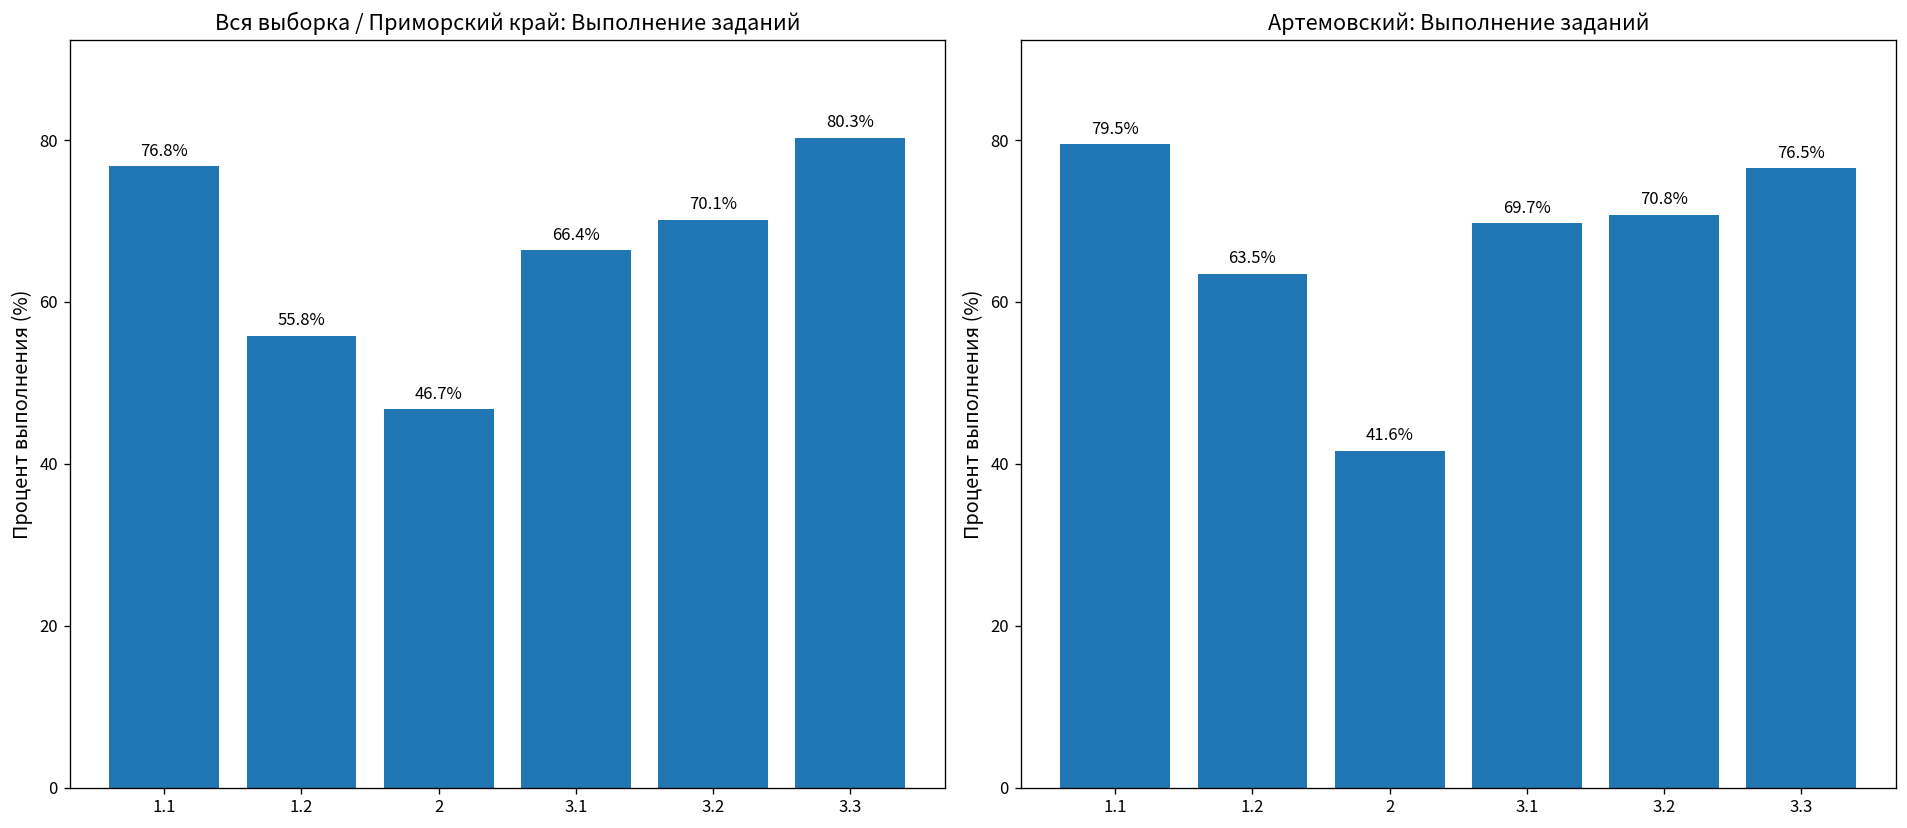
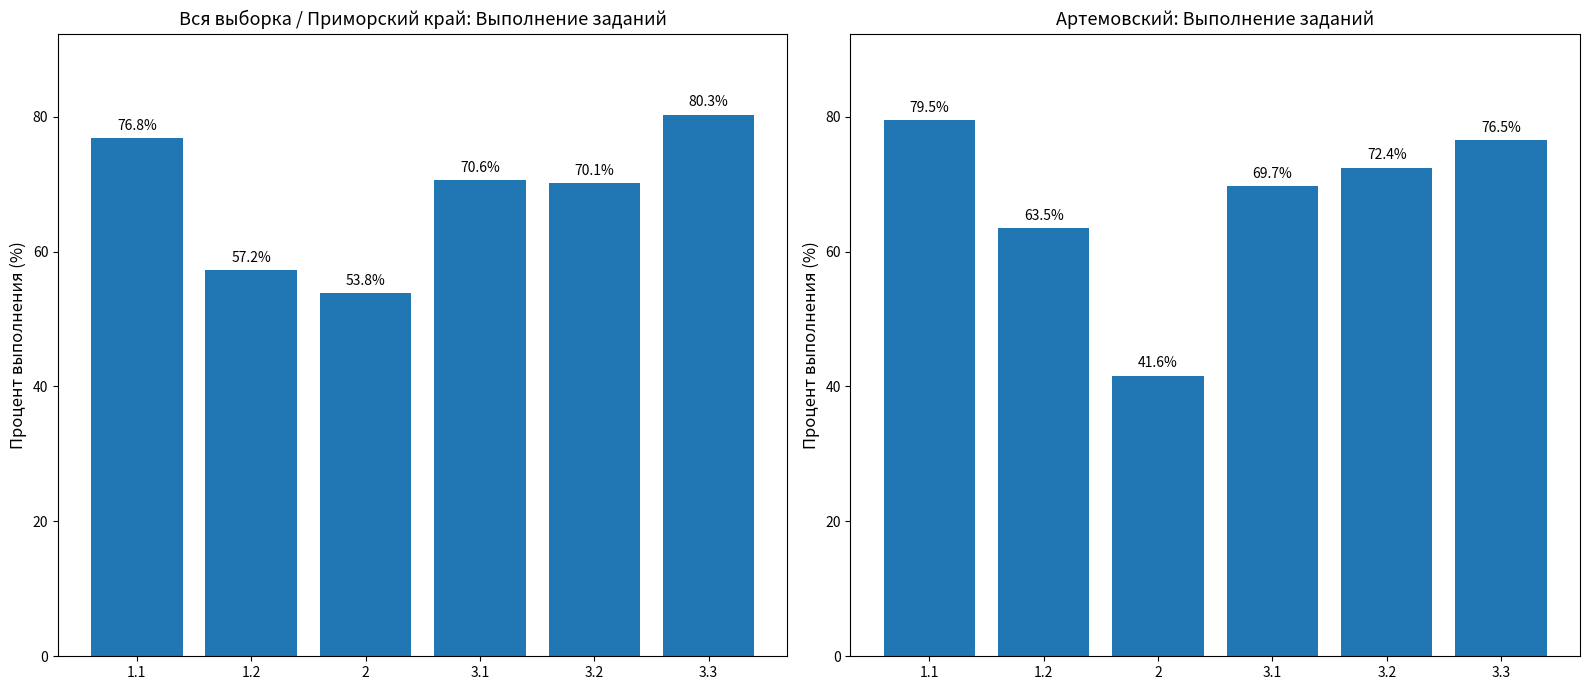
Вся выборка / Приморский край: Выполнение заданий, 1.2: 55.8% -> 57.2%
Вся выборка / Приморский край: Выполнение заданий, 2: 46.7% -> 53.8%
Вся выборка / Приморский край: Выполнение заданий, 3.1: 66.4% -> 70.6%
Артемовский: Выполнение заданий, 3.2: 70.8% -> 72.4%
